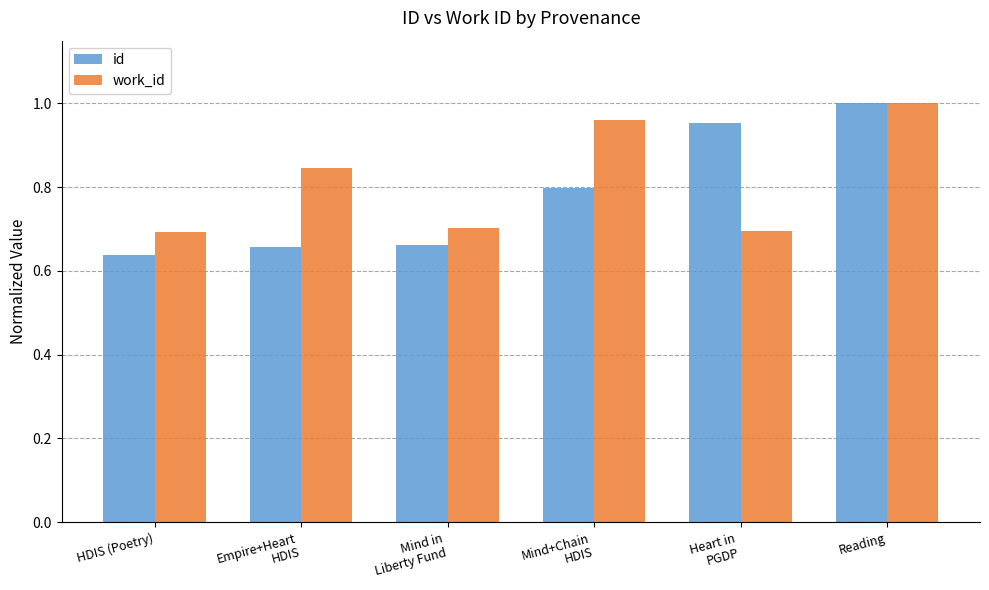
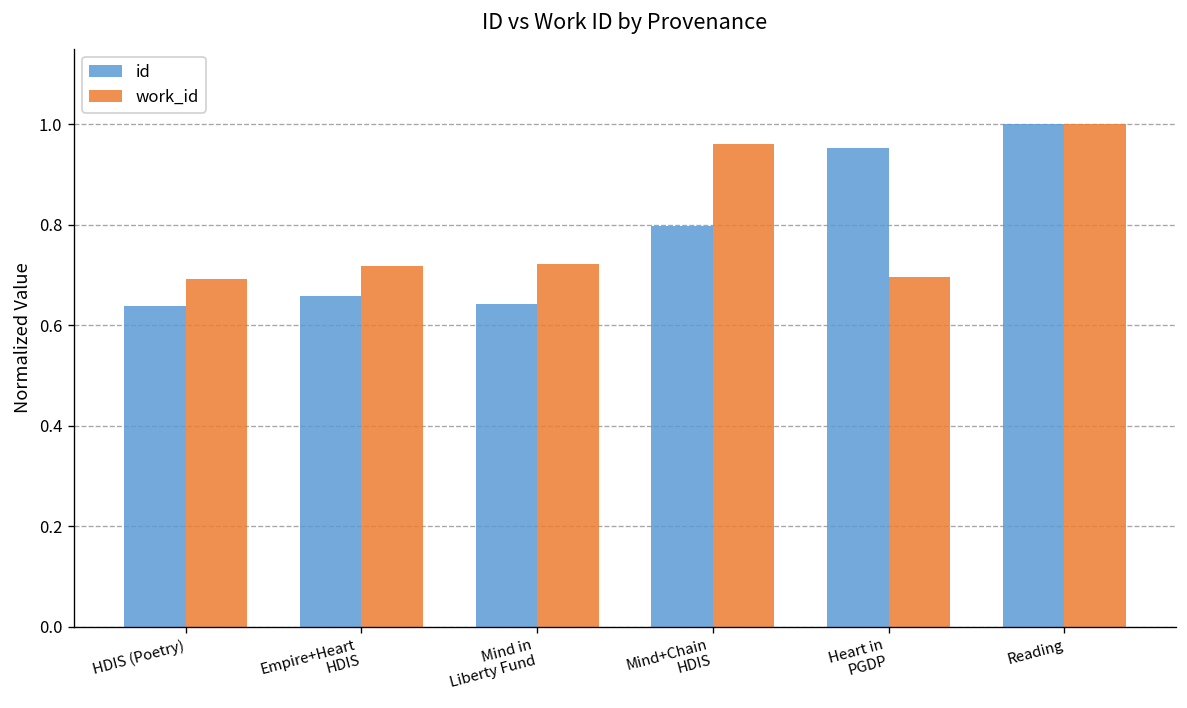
work_id, Empire+Heart HDIS: 0.85 -> 0.72
id, Mind in Liberty Fund: 0.66 -> 0.64
work_id, Mind in Liberty Fund: 0.70 -> 0.72
